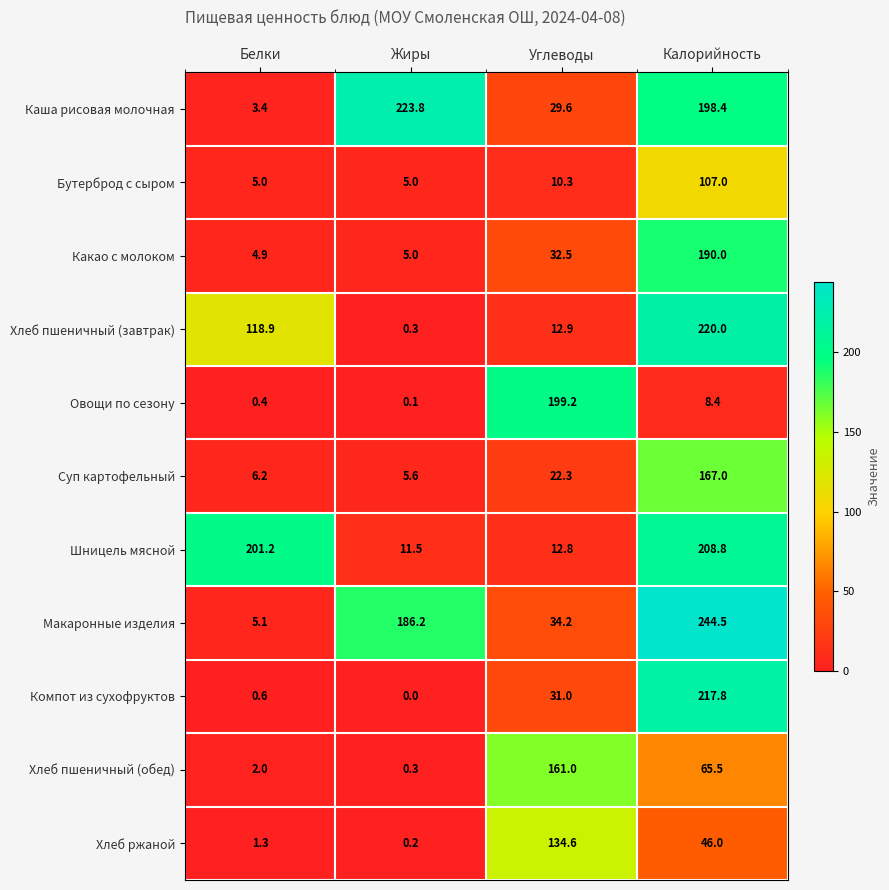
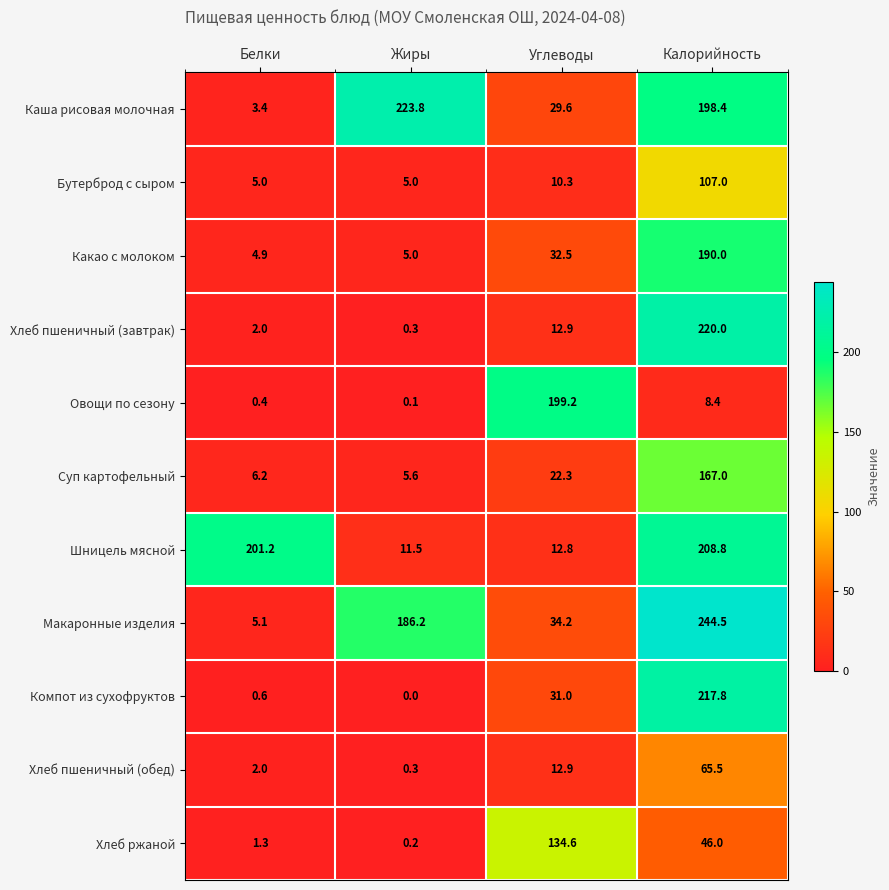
Хлеб пшеничный (завтрак), Белки: 118.9 -> 2.0
Хлеб пшеничный (обед), Углеводы: 161.0 -> 12.9
